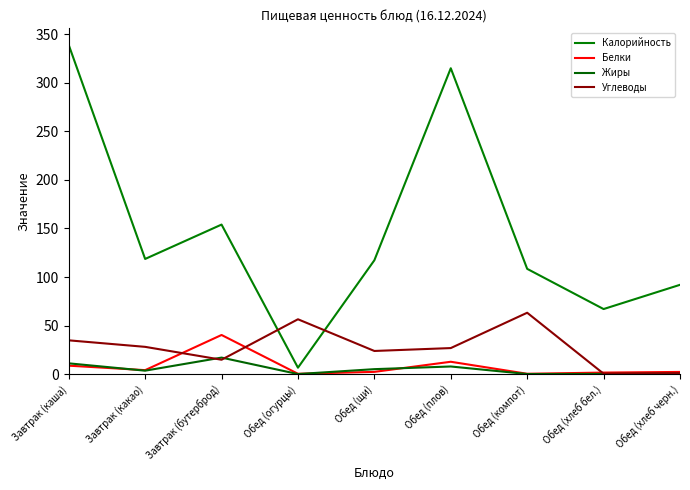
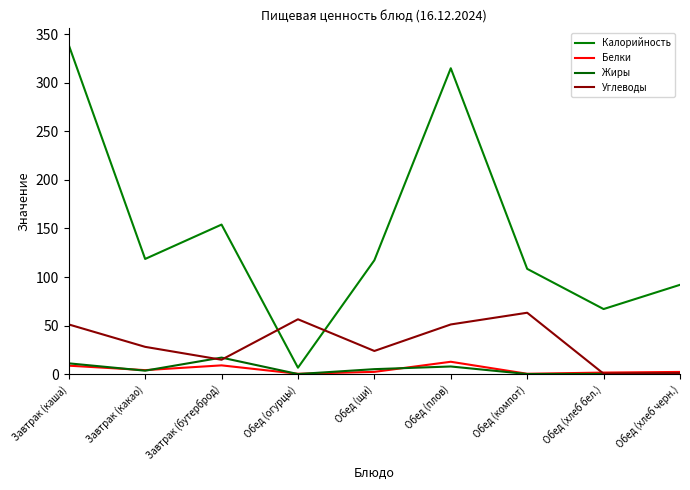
Углеводы, Завтрак (каша): 30 -> 50
Белки, Завтрак (бутерброд): 40 -> 10
Углеводы, Обед (плов): 30 -> 50
